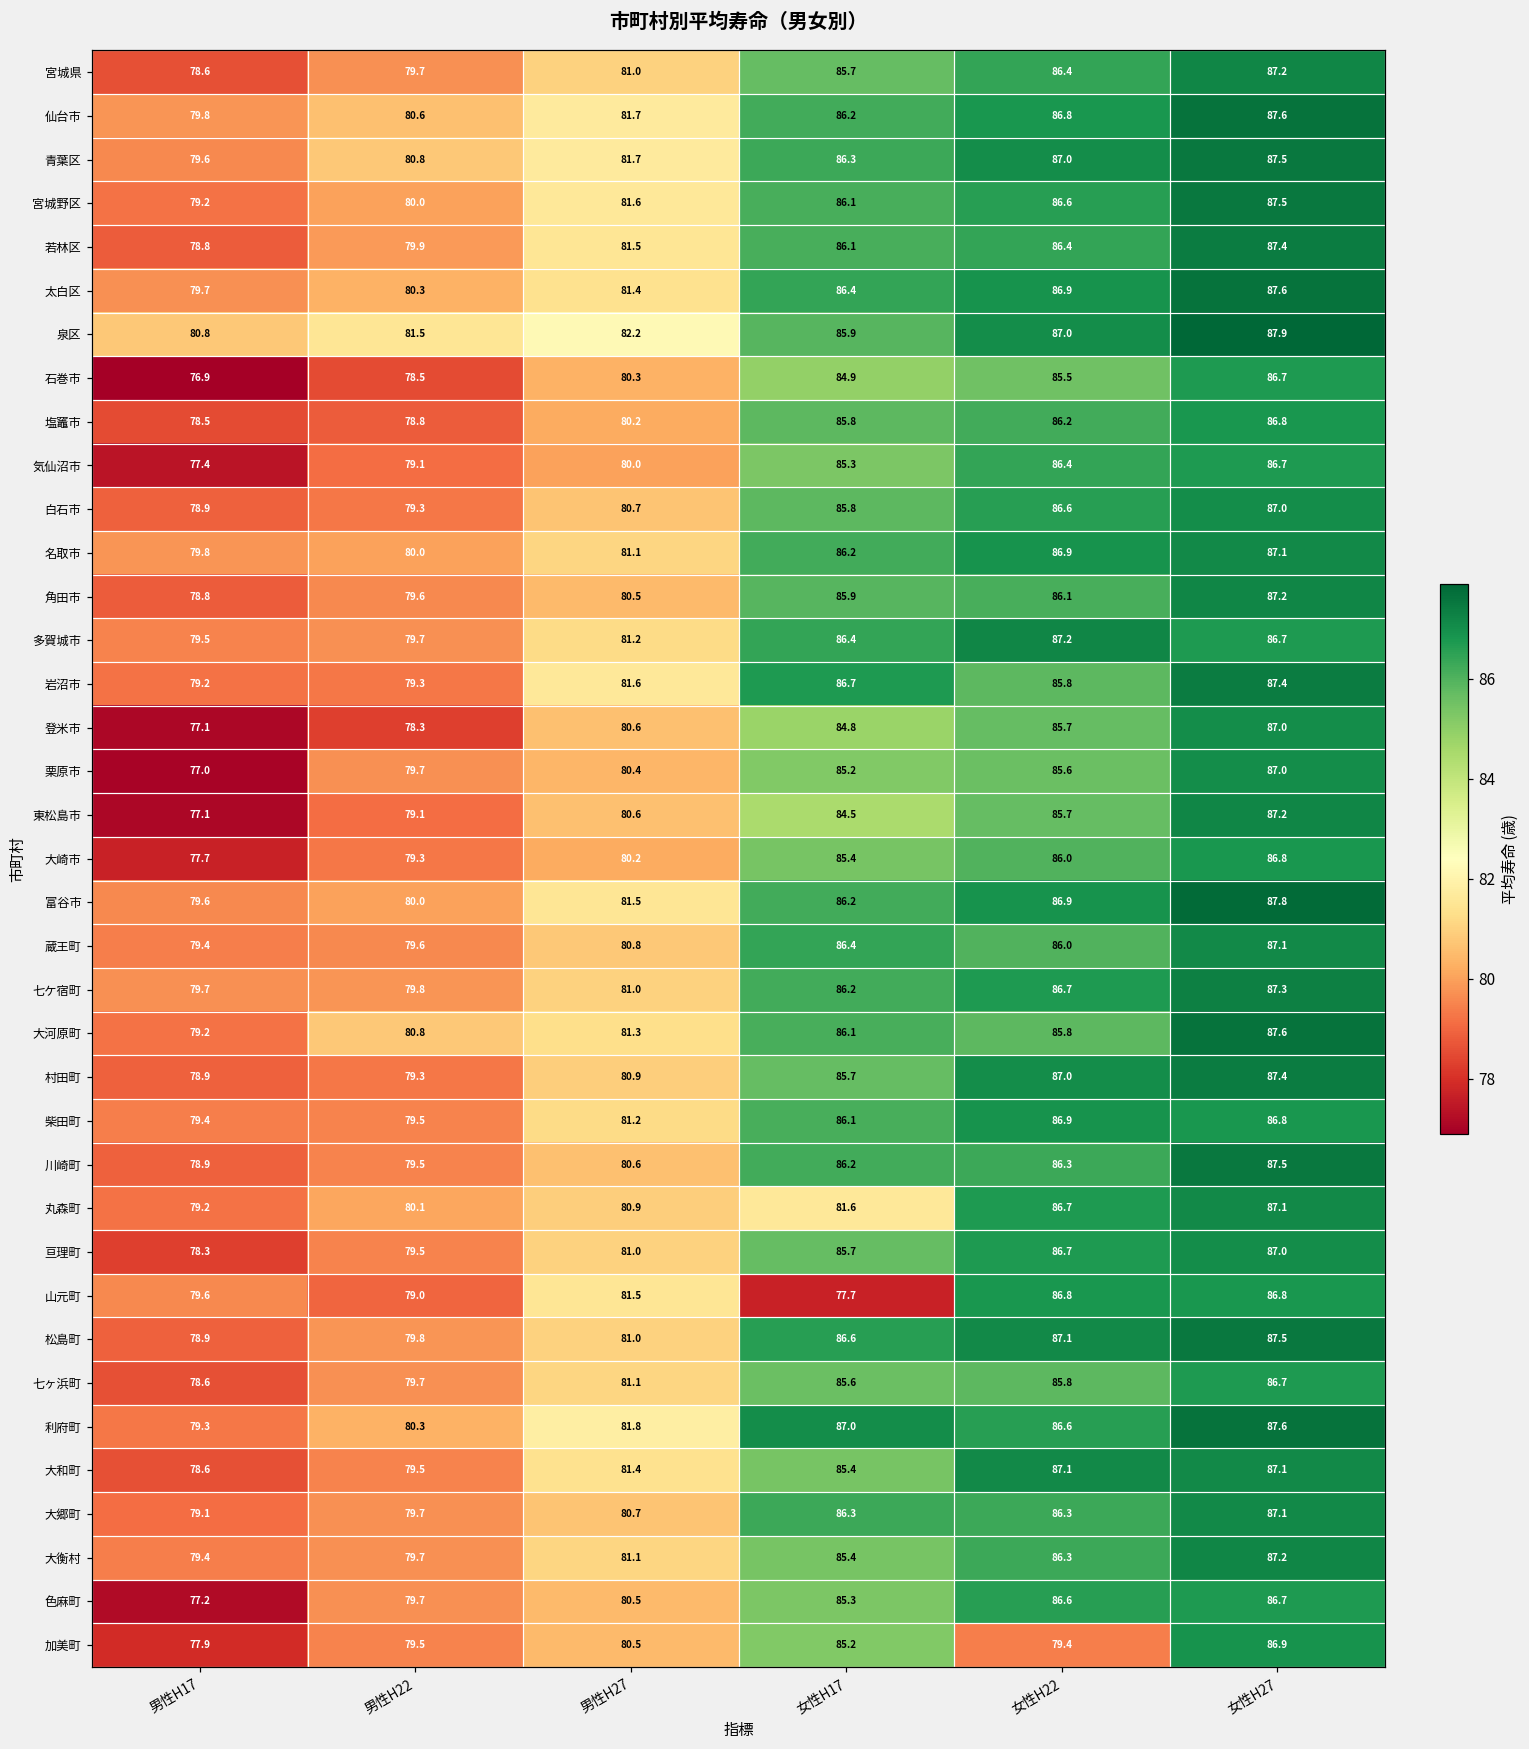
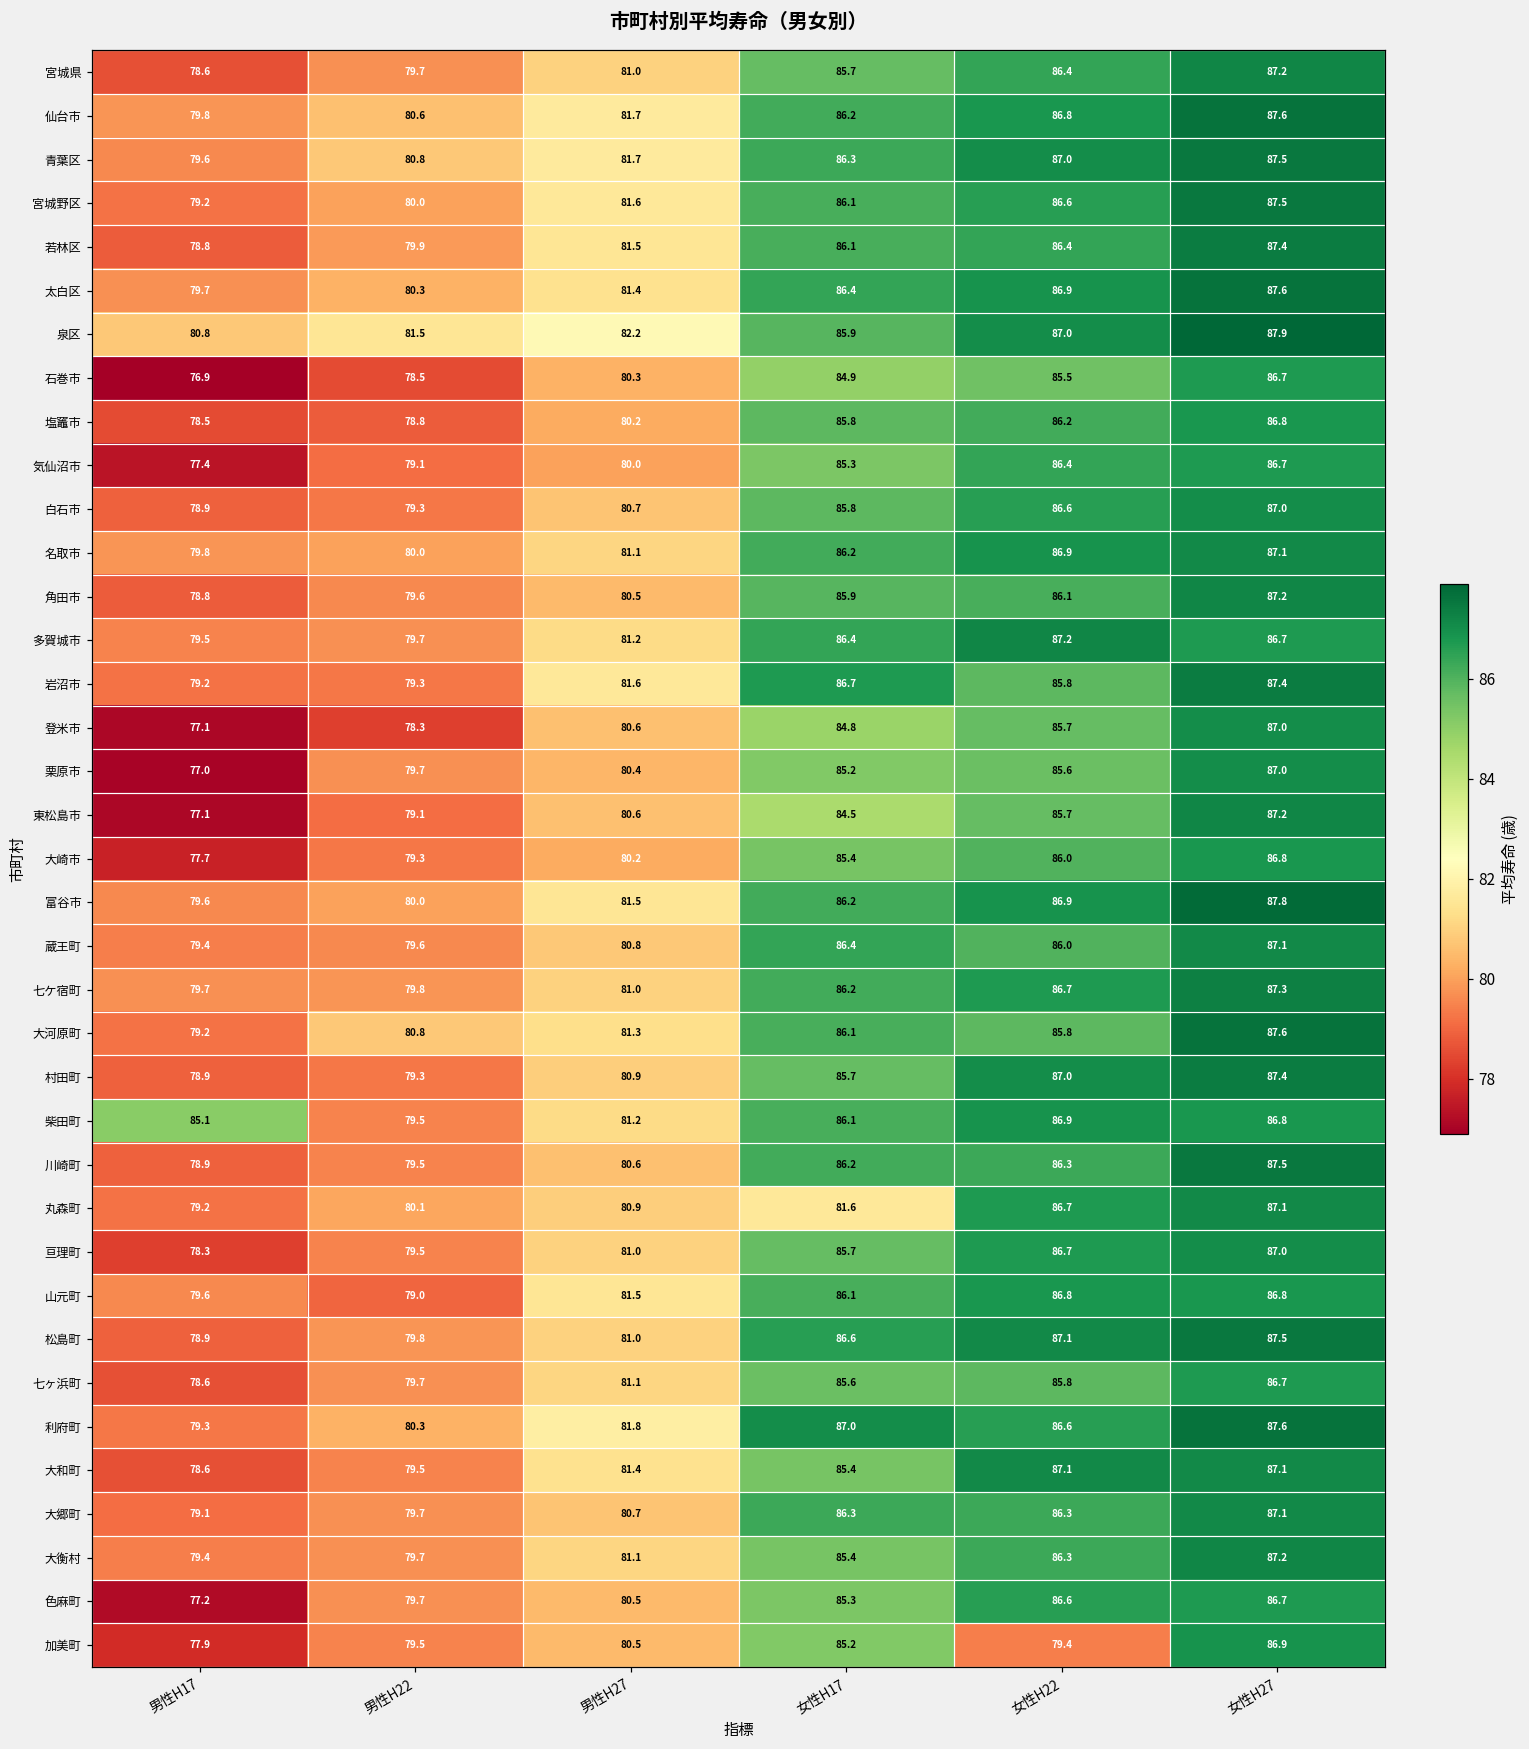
柴田町, 男性H17: 79.4 -> 85.1
山元町, 女性H17: 77.7 -> 86.1
